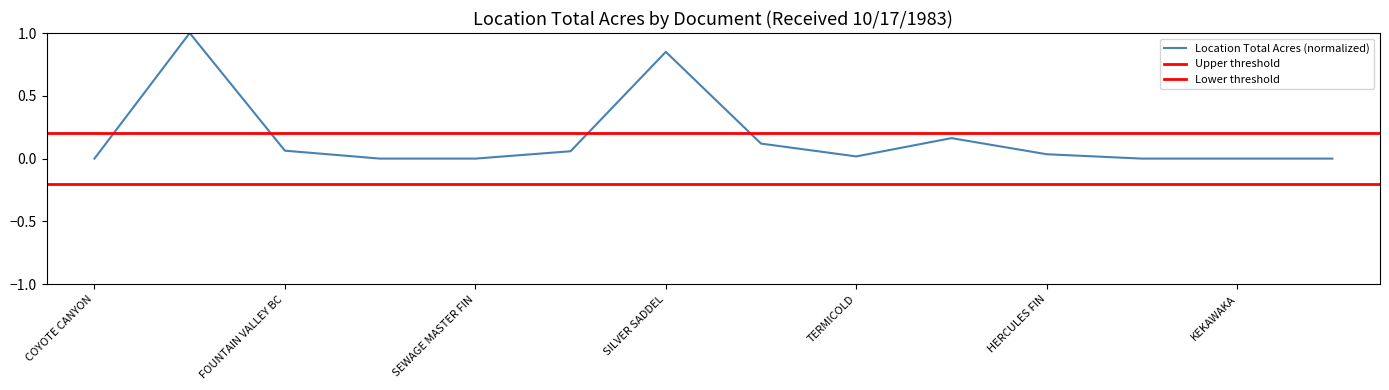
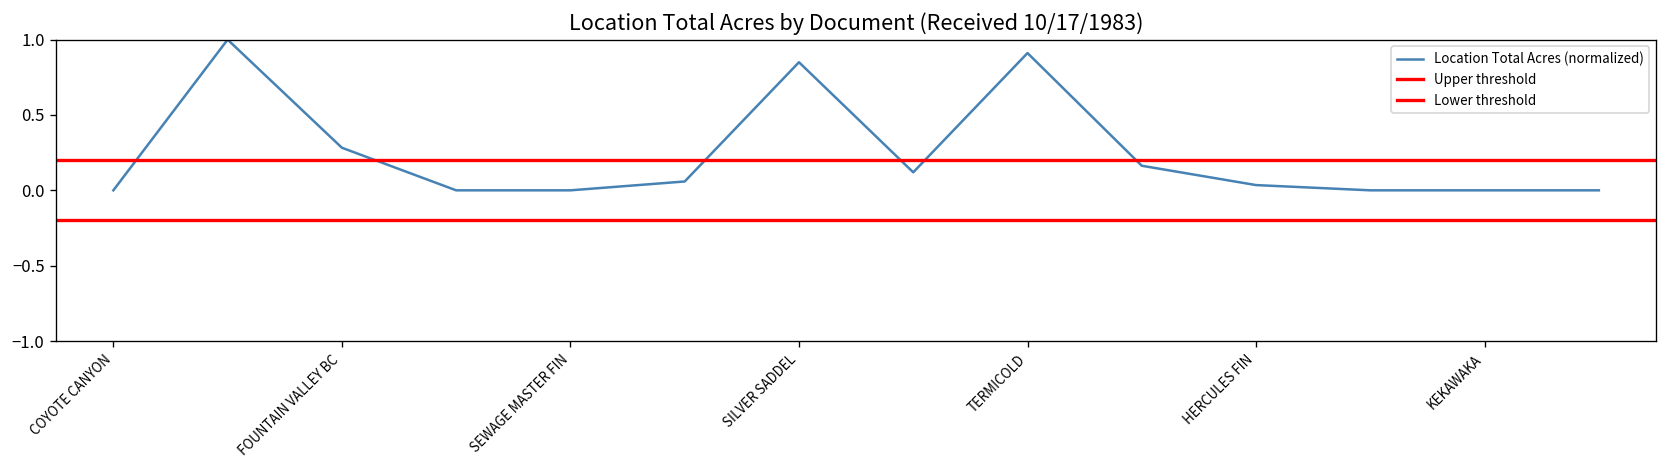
FOUNTAIN VALLEY BC: 0.06 -> 0.28
TERMICOLD: 0.02 -> 0.91
